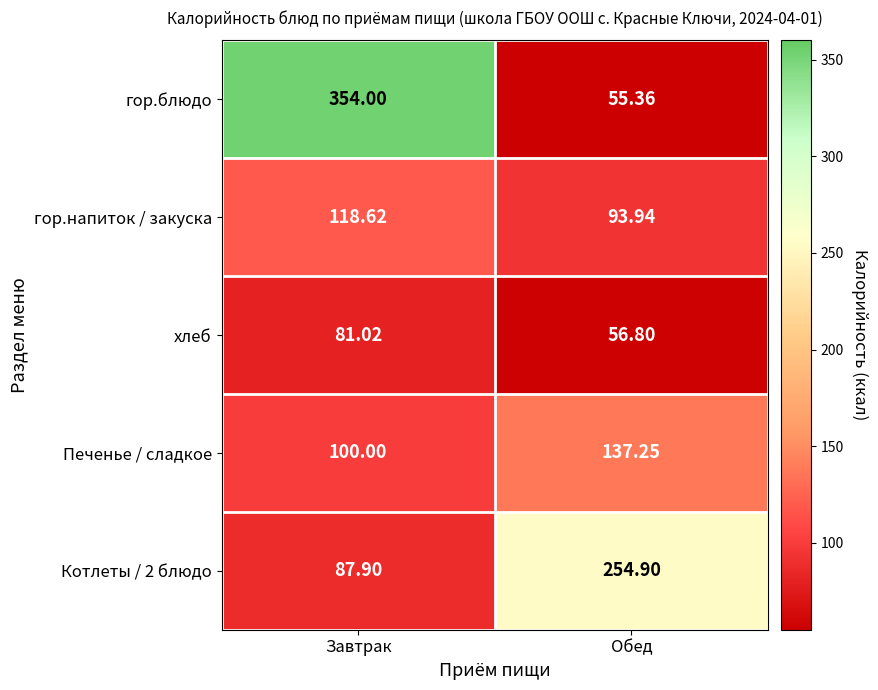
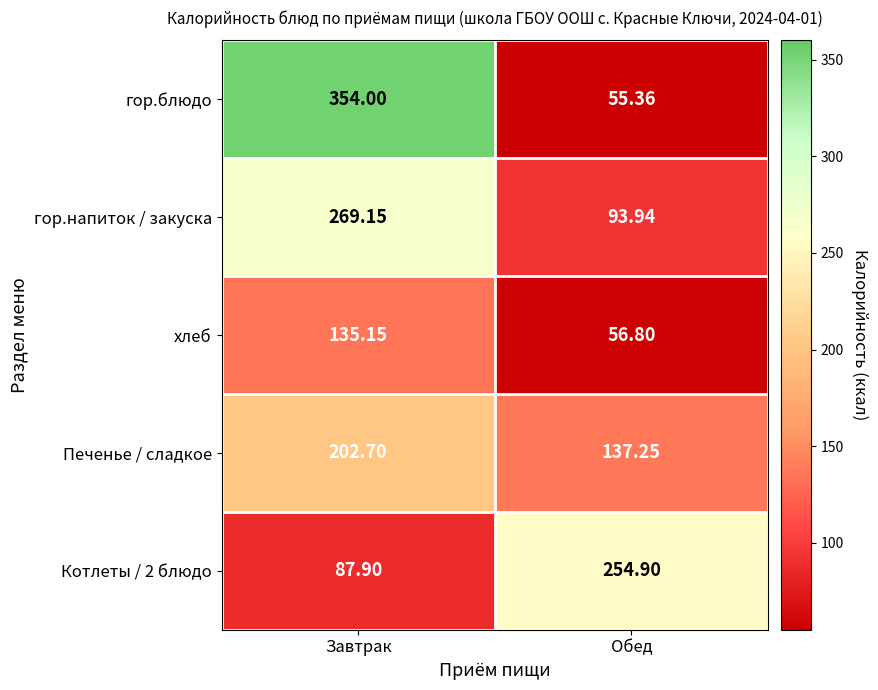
гор.напиток / закуска, Завтрак: 118.62 -> 269.15
хлеб, Завтрак: 81.02 -> 135.15
Печенье / сладкое, Завтрак: 100.00 -> 202.70
